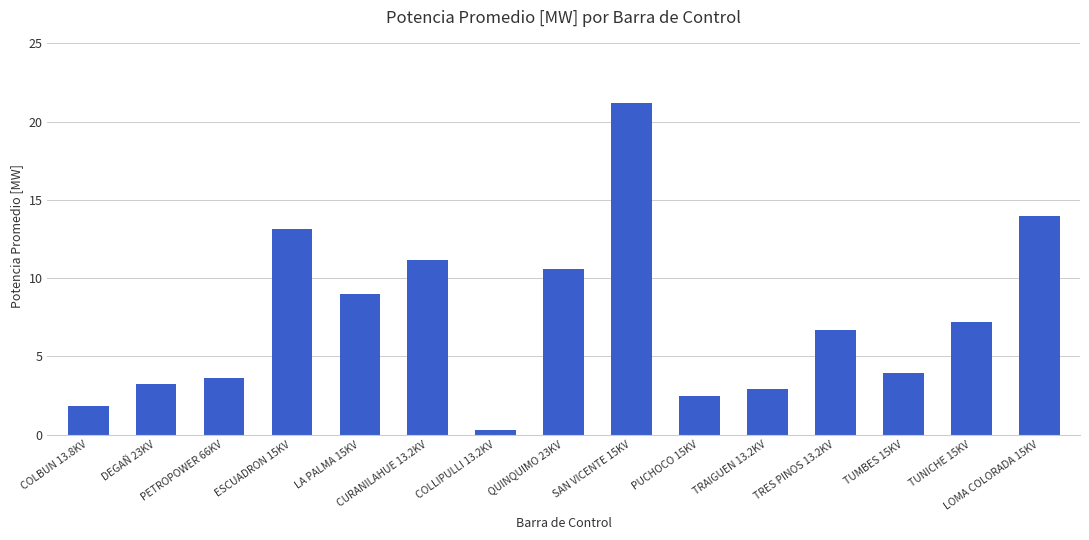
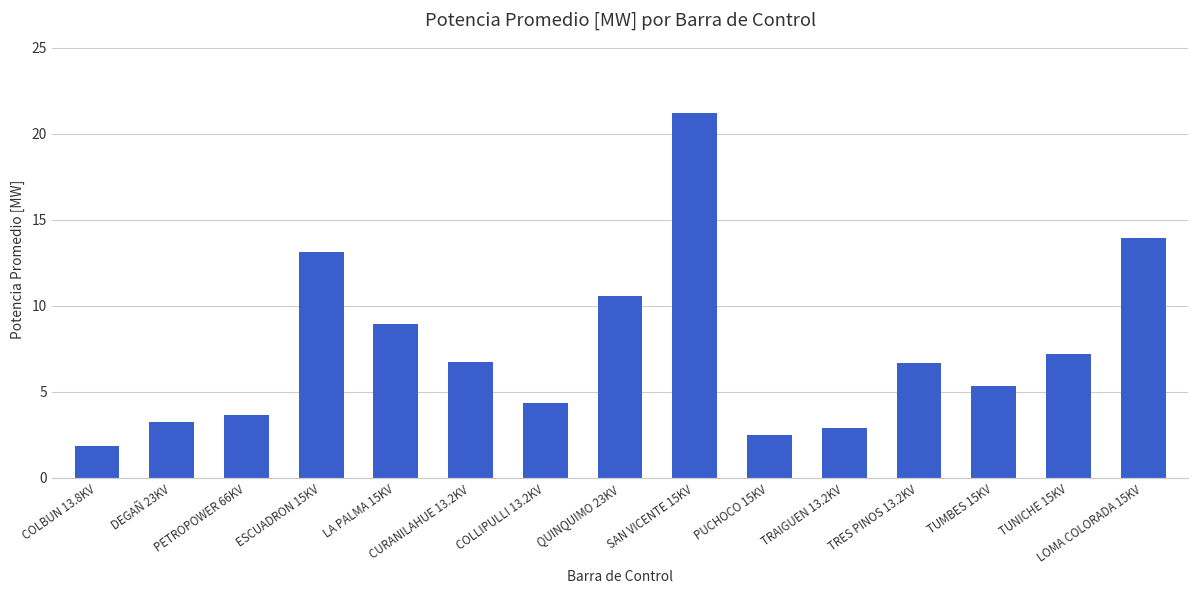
CURANILAHUE 13.2KV: 11.2 -> 6.7
COLLIPULLI 13.2KV: 0.3 -> 4.4
TUMBES 15KV: 3.9 -> 5.4
